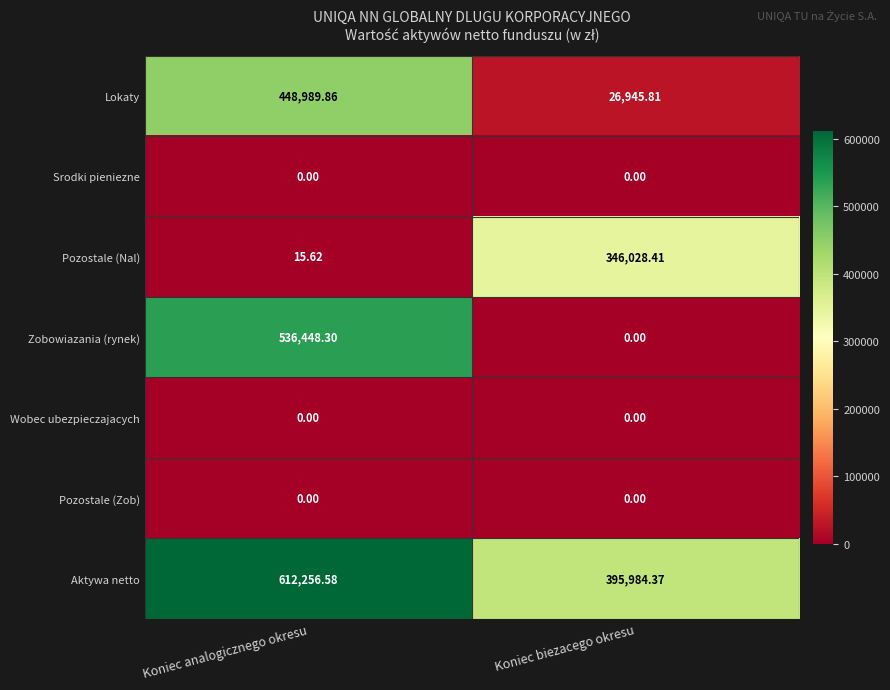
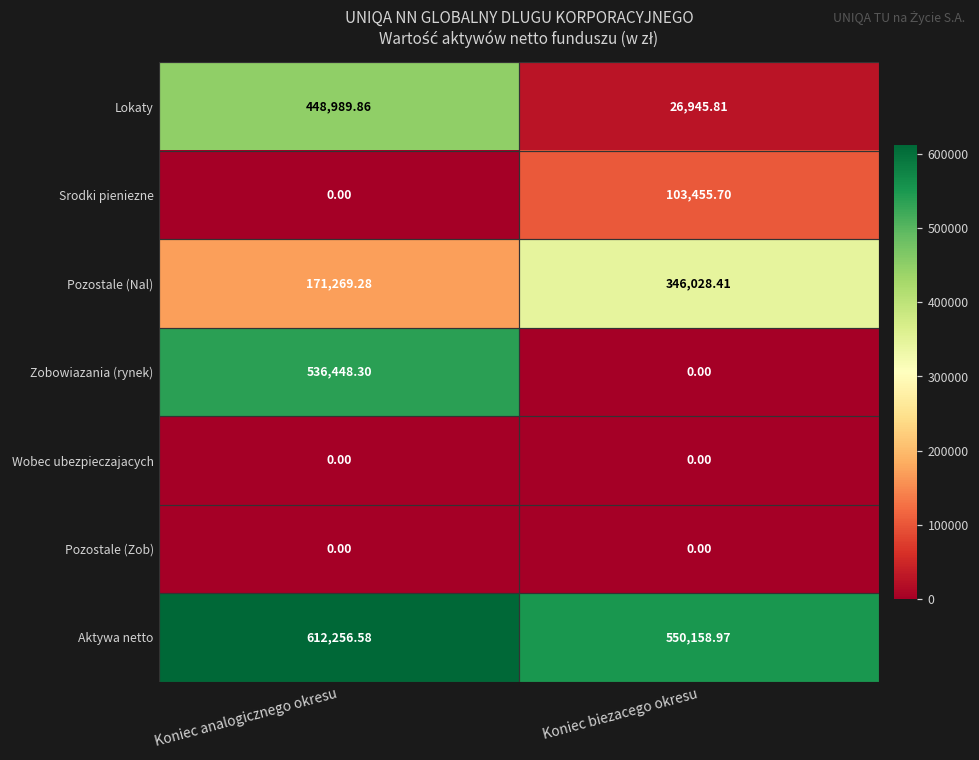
Srodki pieniezne, Koniec biezacego okresu: 0.00 -> 103,455.70
Pozostale (Nal), Koniec analogicznego okresu: 15.62 -> 171,269.28
Aktywa netto, Koniec biezacego okresu: 395,984.37 -> 550,158.97
